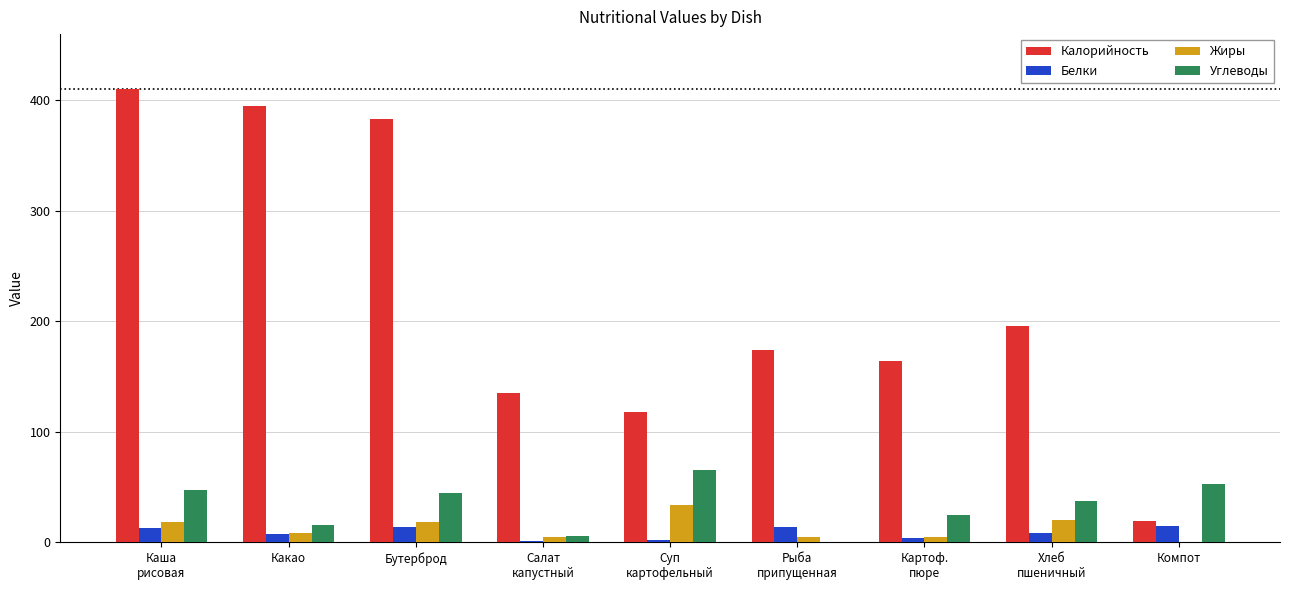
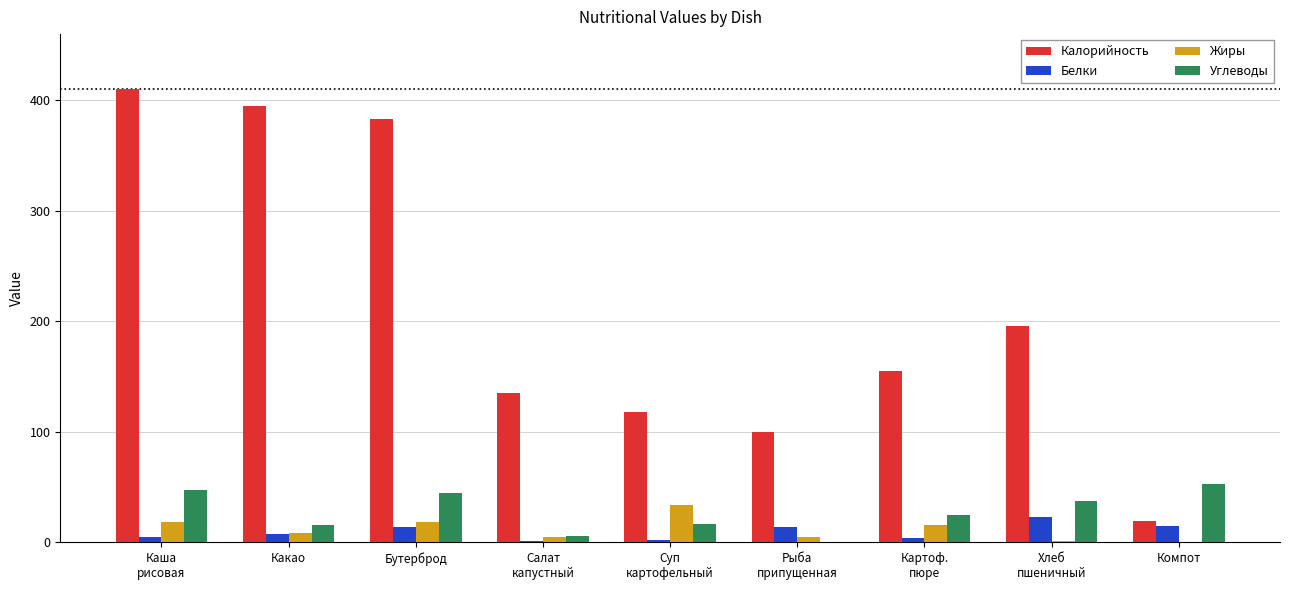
Белки, Каша рисовая: 13 -> 4
Углеводы, Суп картофельный: 65 -> 16
Калорийность, Рыба припущенная: 174 -> 100
Калорийность, Картоф. пюре: 164 -> 155
Жиры, Картоф. пюре: 5 -> 16
Белки, Хлеб пшеничный: 9 -> 23
Жиры, Хлеб пшеничный: 20 -> 2
